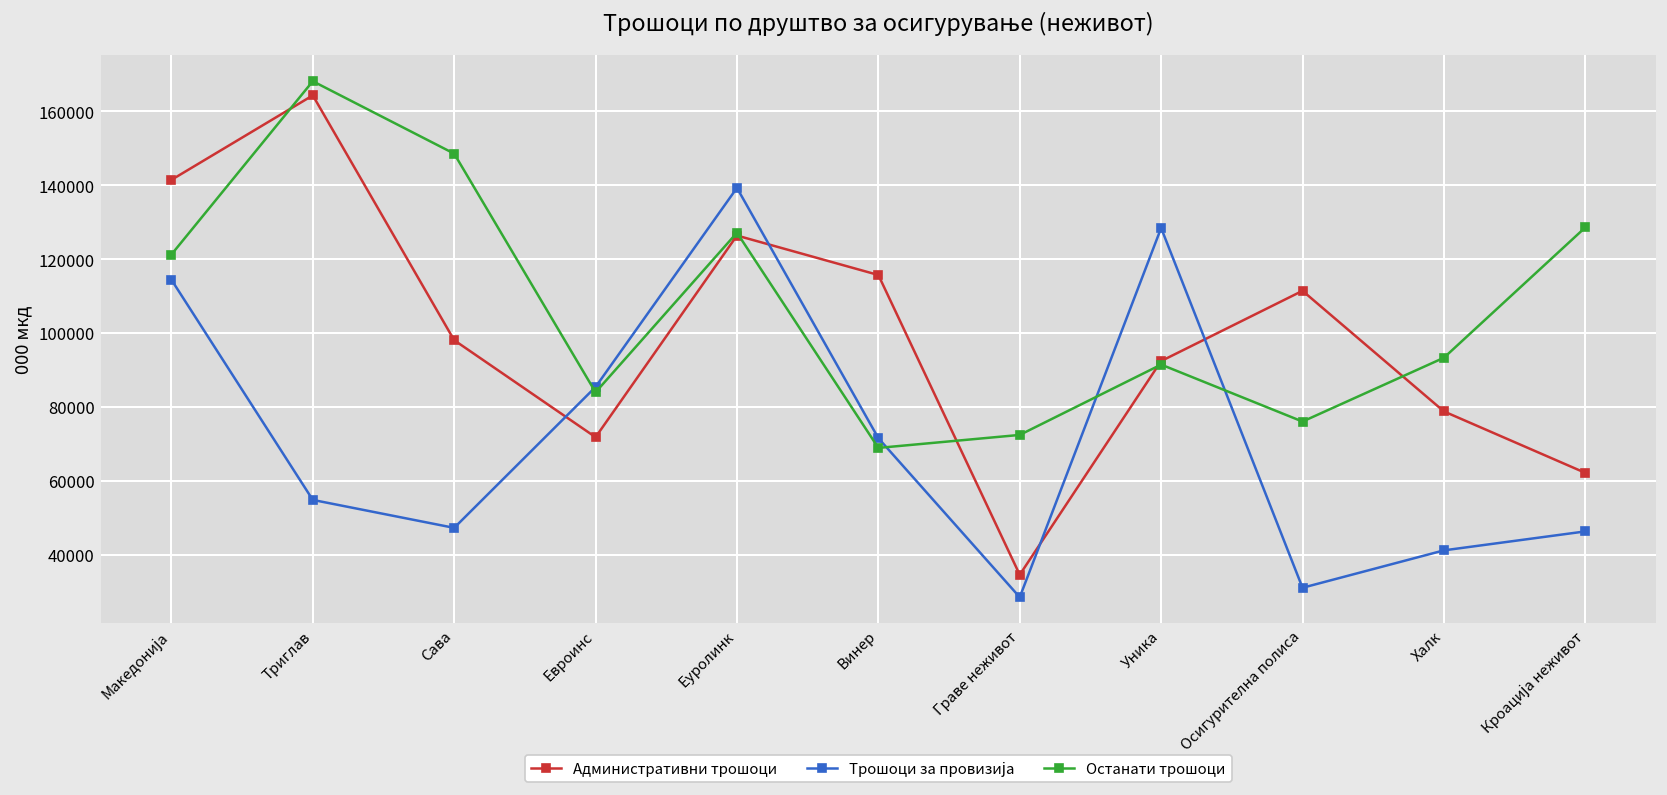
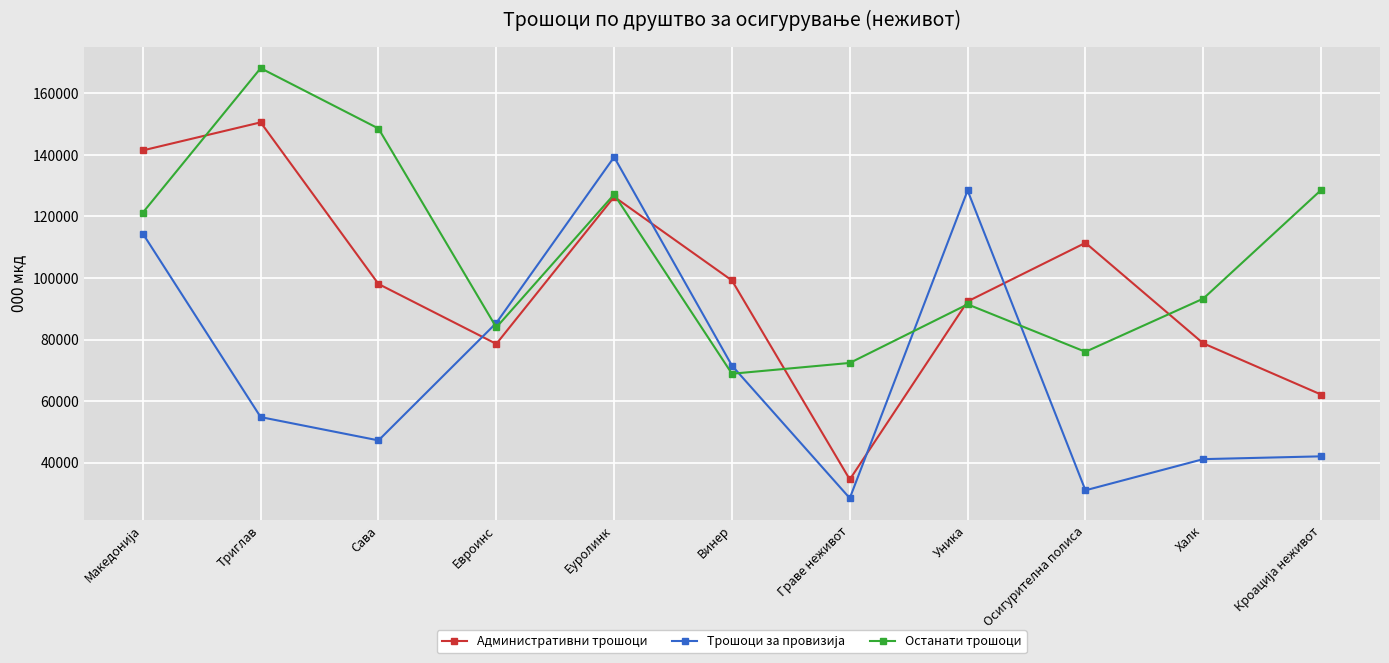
Административни трошоци, Триглав: 164000 -> 151000
Административни трошоци, Евроинс: 72000 -> 79000
Административни трошоци, Винер: 116000 -> 99000
Трошоци за провизија, Кроација неживот: 46000 -> 42000
